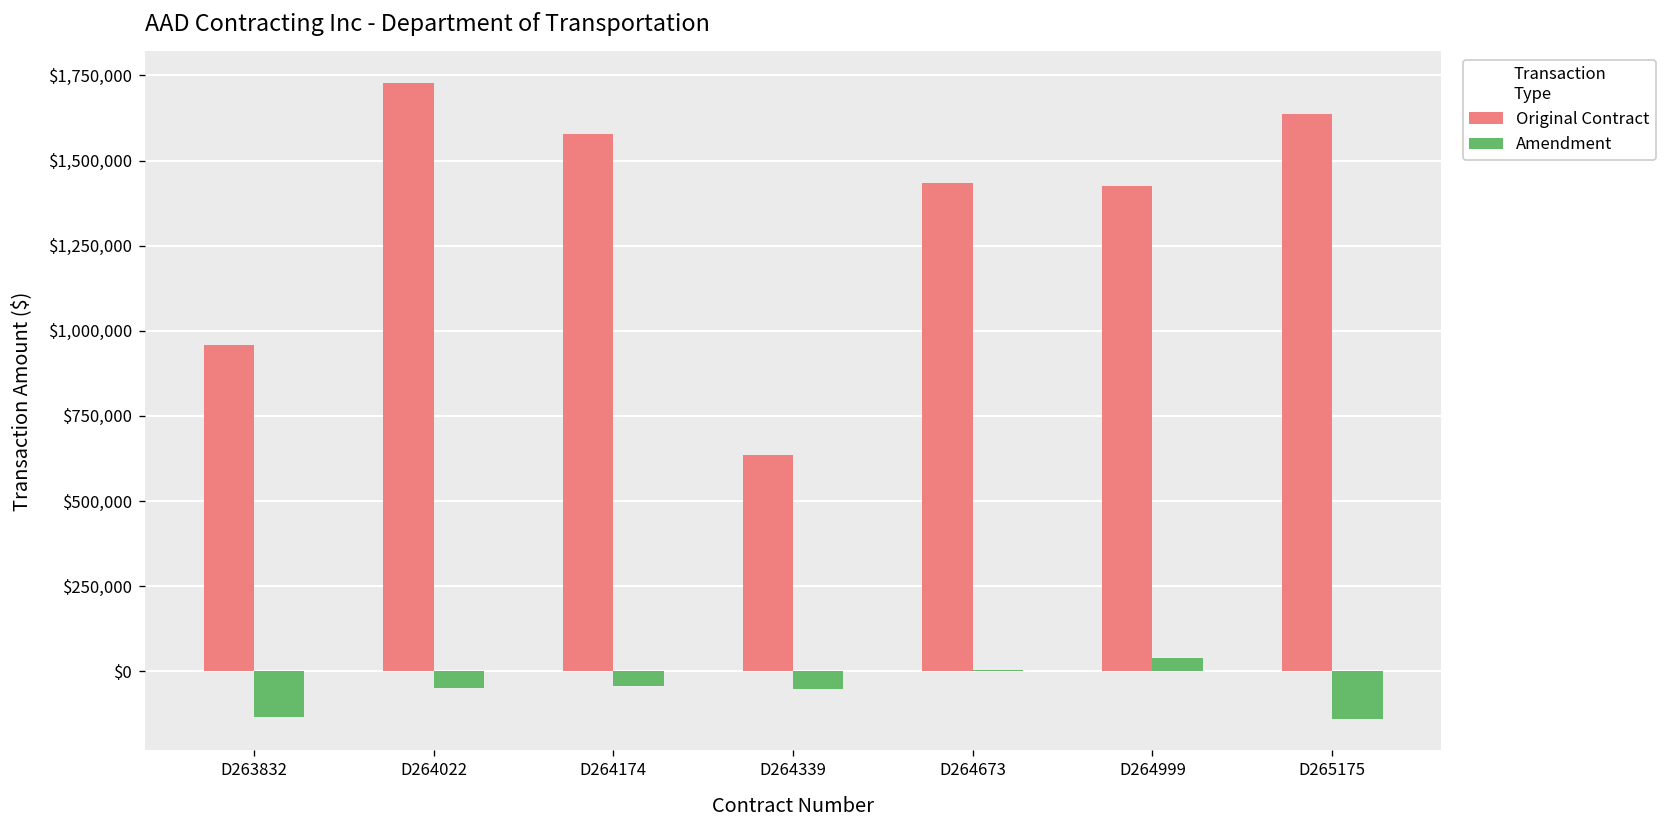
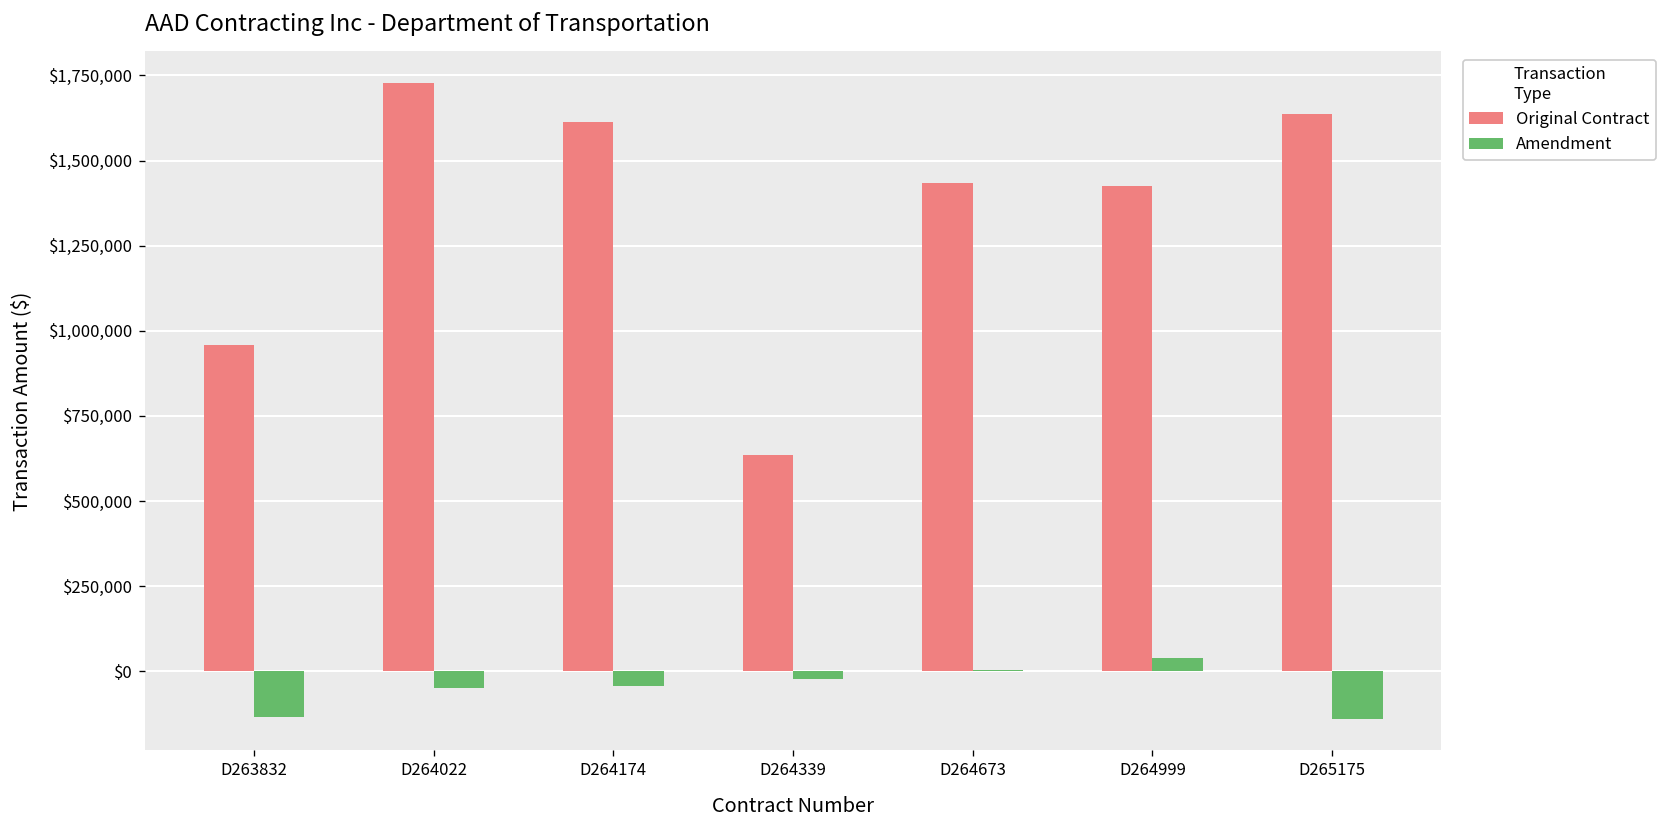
Original Contract, D264174: $1,580,000 -> $1,610,000
Amendment, D264339: $-50,000 -> $-20,000
